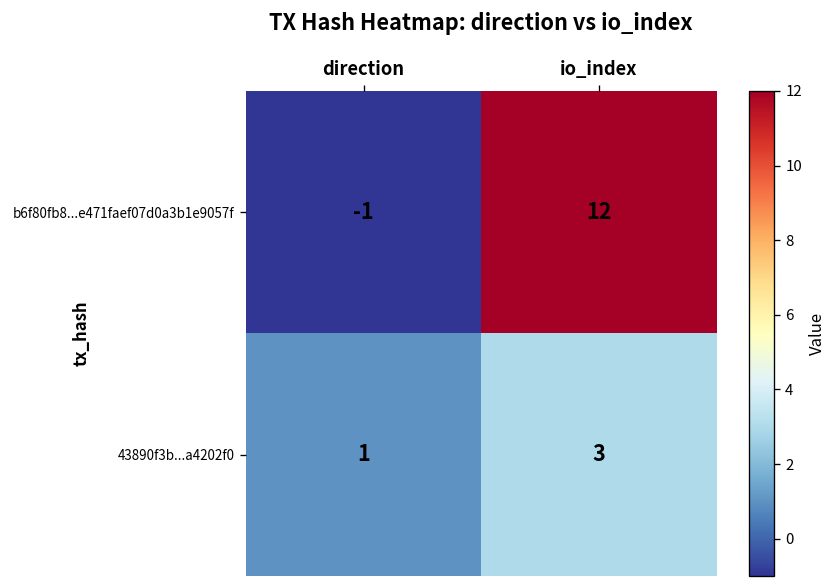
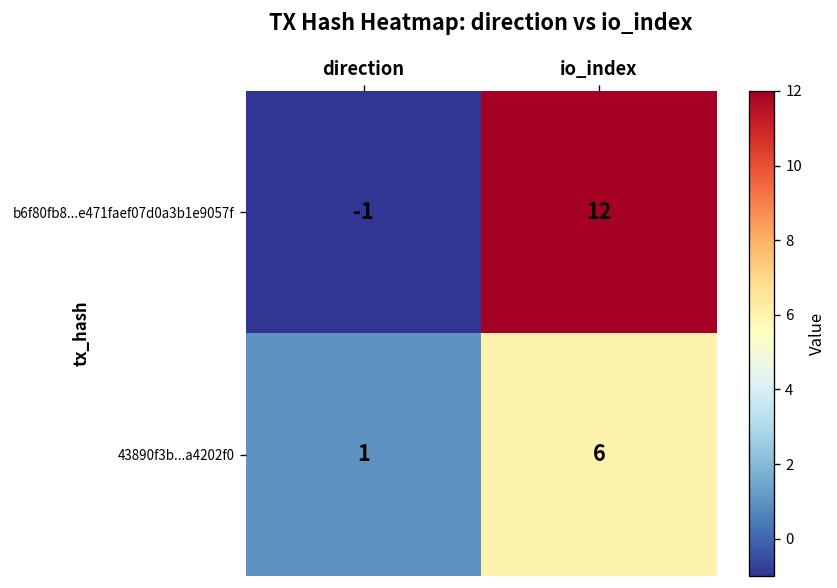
43890f3b...a4202f0, io_index: 3 -> 6
